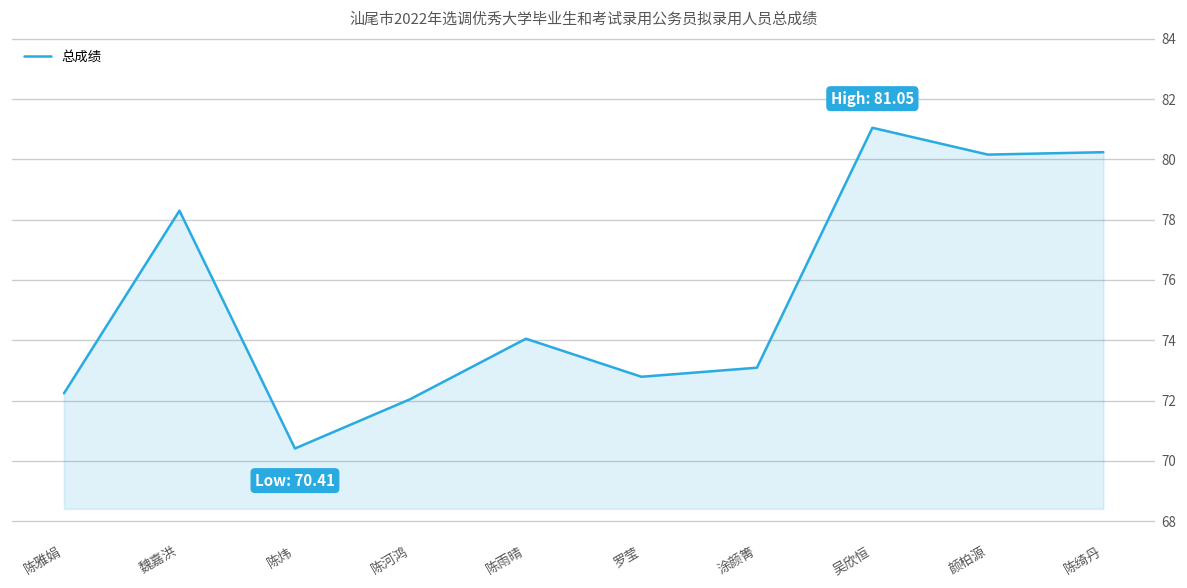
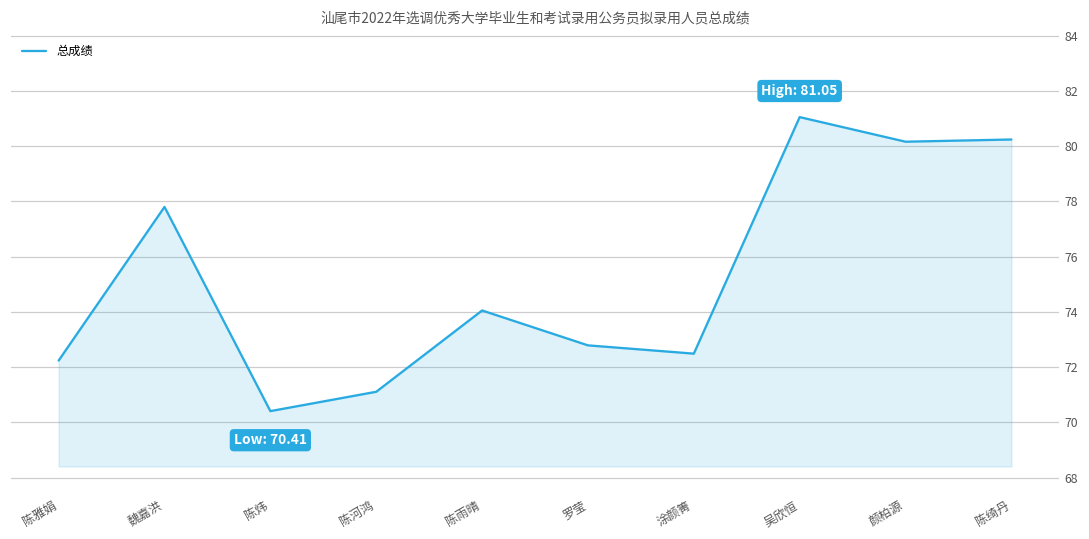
魏嘉洪: 78.3 -> 77.8
陈河鸿: 72.1 -> 71.1
涂颜箐: 73.1 -> 72.5
